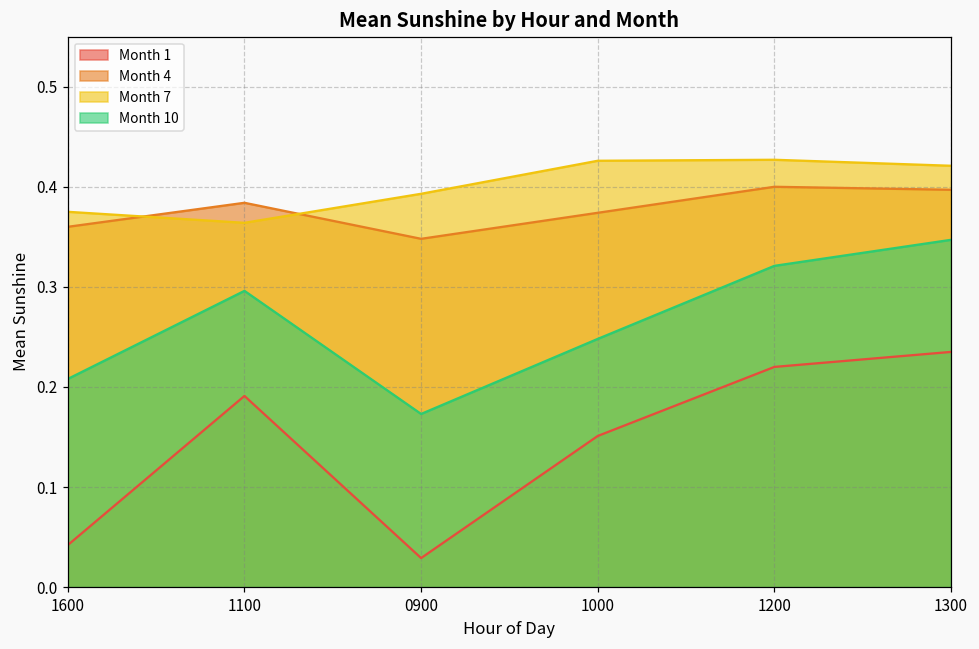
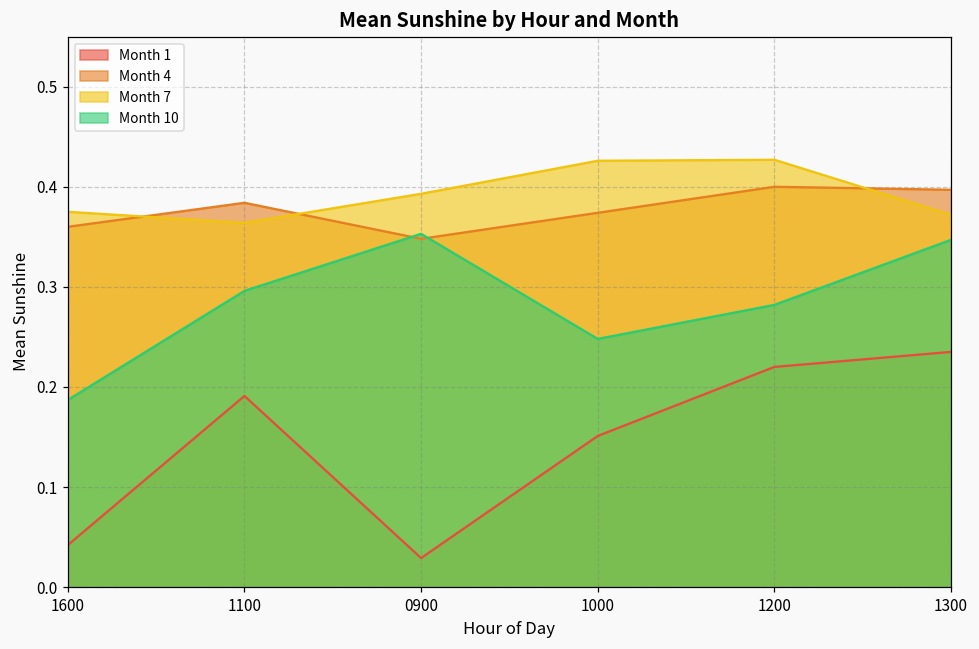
Month 10, 1600: 0.21 -> 0.19
Month 10, 0900: 0.17 -> 0.35
Month 10, 1200: 0.32 -> 0.28
Month 7, 1300: 0.42 -> 0.37
